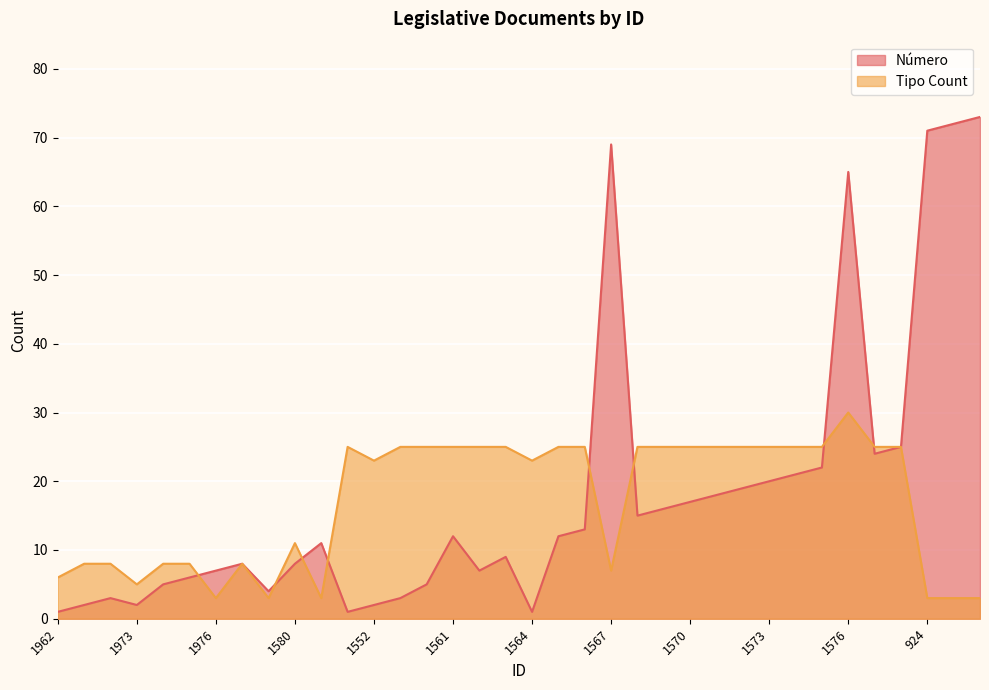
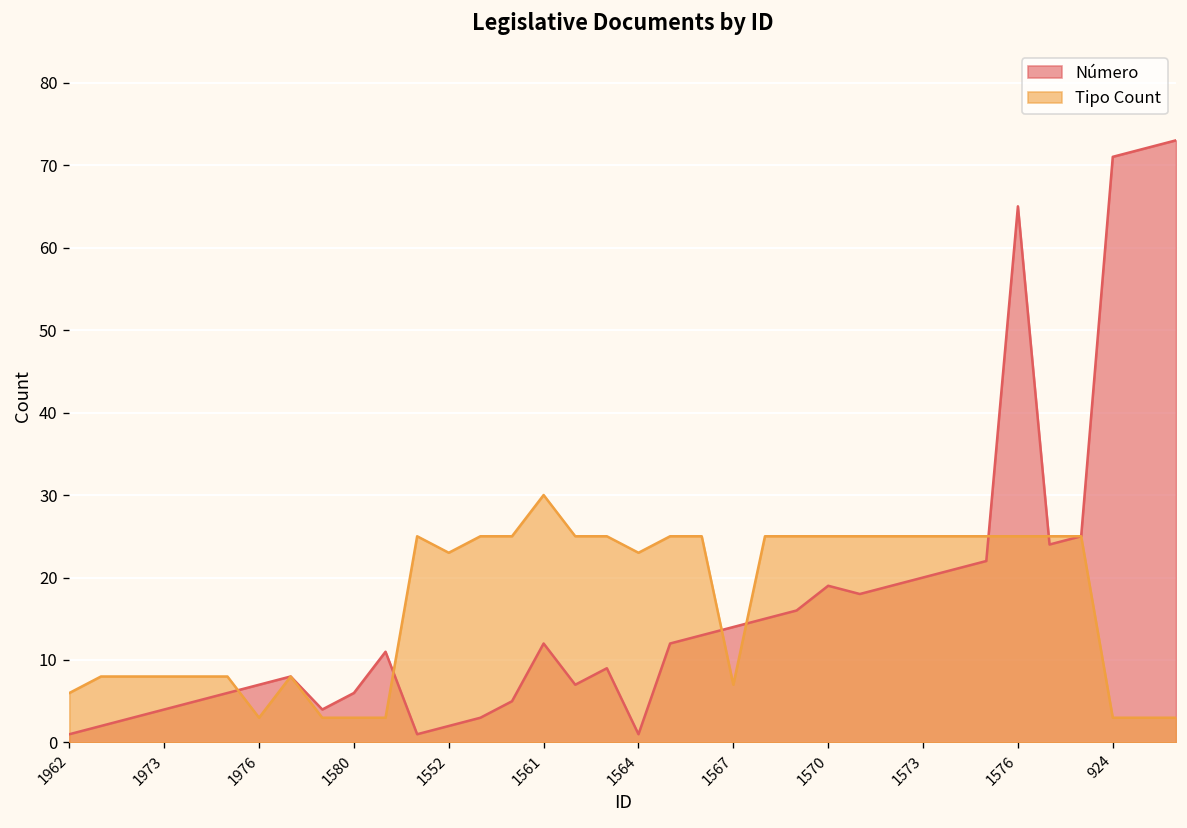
Número, 1973: 2 -> 4
Tipo Count, 1973: 5 -> 8
Número, 1580: 8 -> 6
Tipo Count, 1580: 11 -> 3
Tipo Count, 1561: 25 -> 30
Número, 1567: 69 -> 14
Número, 1570: 17 -> 19
Tipo Count, 1576: 30 -> 25
